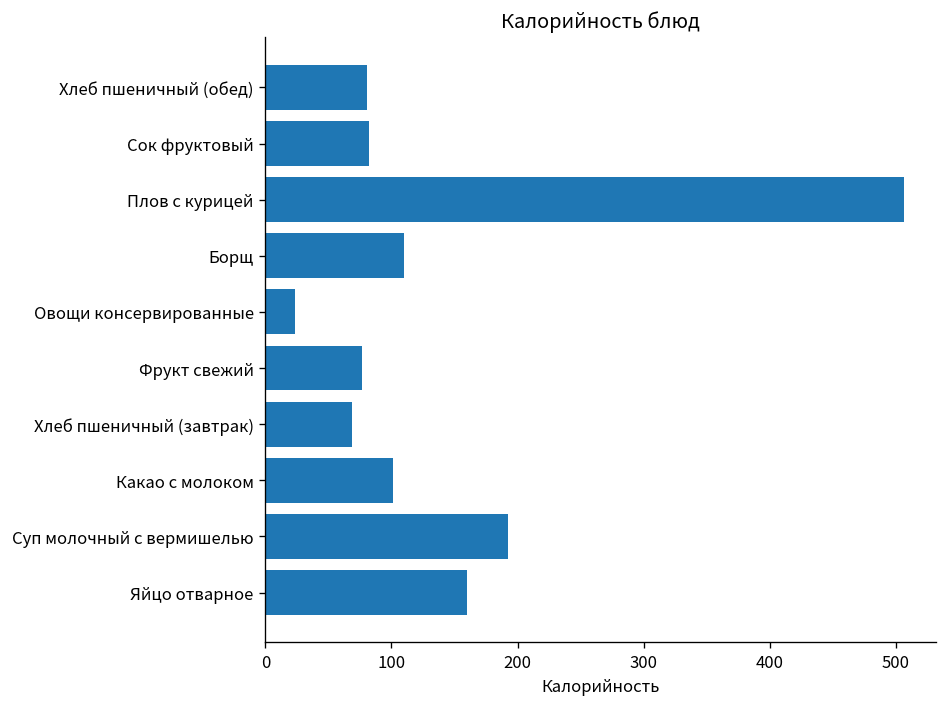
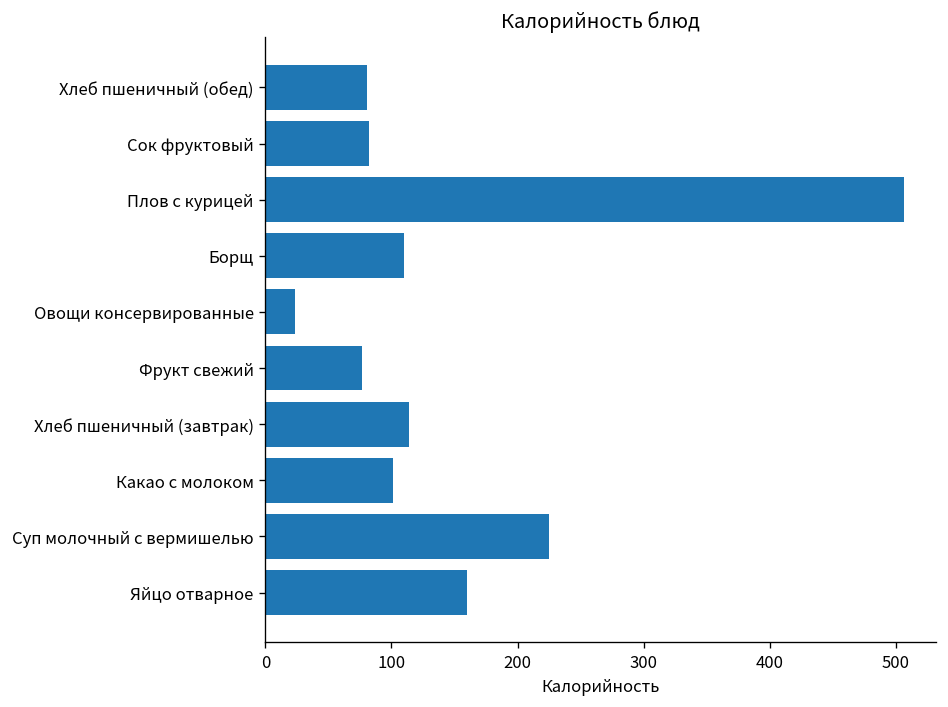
Хлеб пшеничный (завтрак): 69 -> 114
Суп молочный с вермишелью: 193 -> 225
